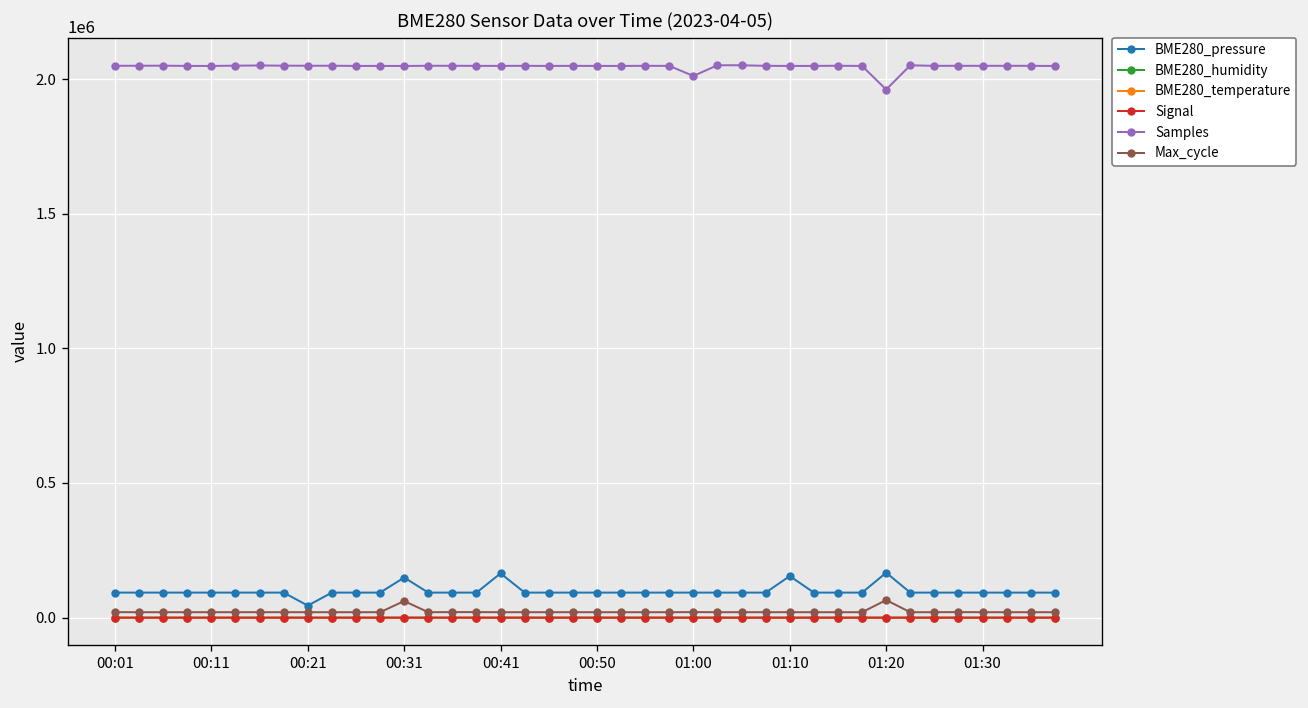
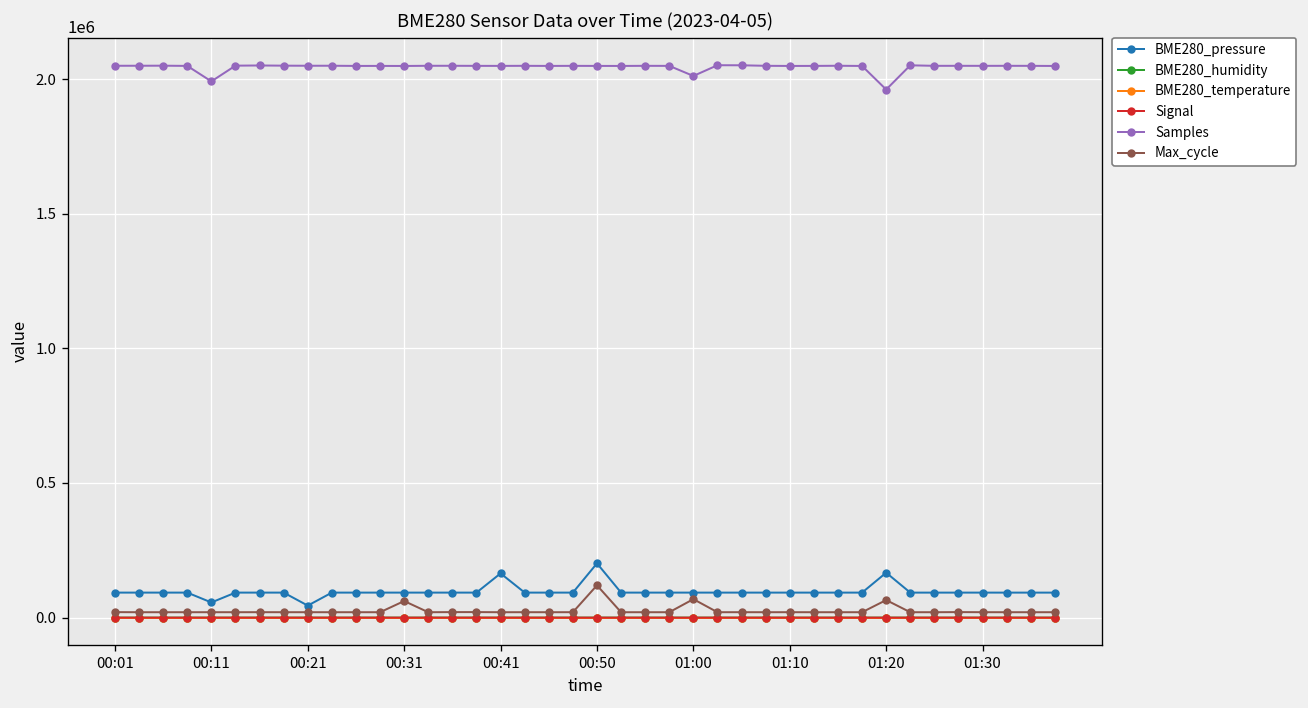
BME280_pressure, 00:11: 90000 -> 60000
Samples, 00:11: 2050000 -> 1990000
BME280_pressure, 00:31: 150000 -> 90000
BME280_pressure, 00:50: 90000 -> 200000
Max_cycle, 00:50: 20000 -> 120000
Max_cycle, 01:00: 20000 -> 70000
BME280_pressure, 01:10: 150000 -> 90000
